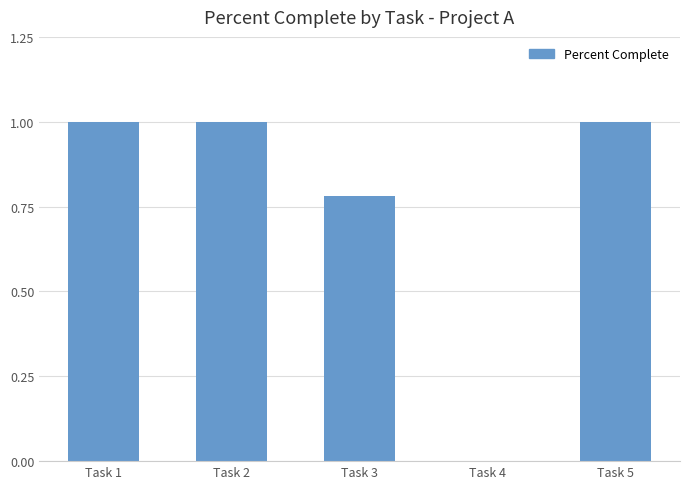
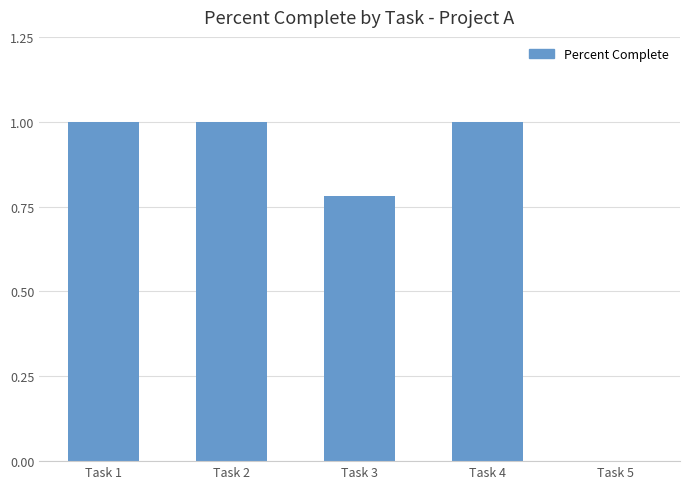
Task 4: 0 -> 1
Task 5: 1 -> 0
